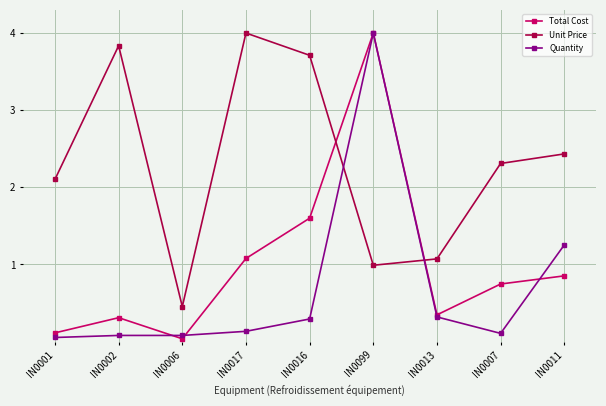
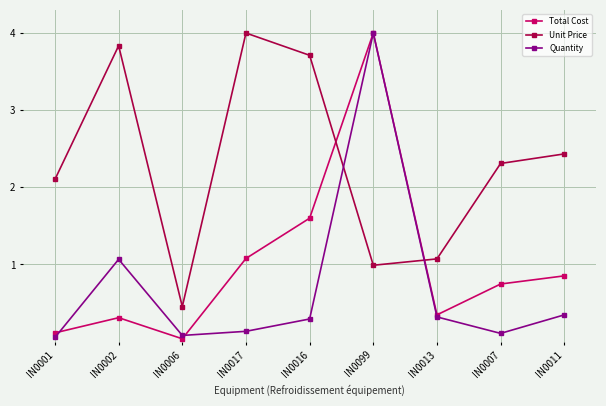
Quantity, IN0002: 0.1 -> 1.1
Quantity, IN0011: 1.3 -> 0.3
